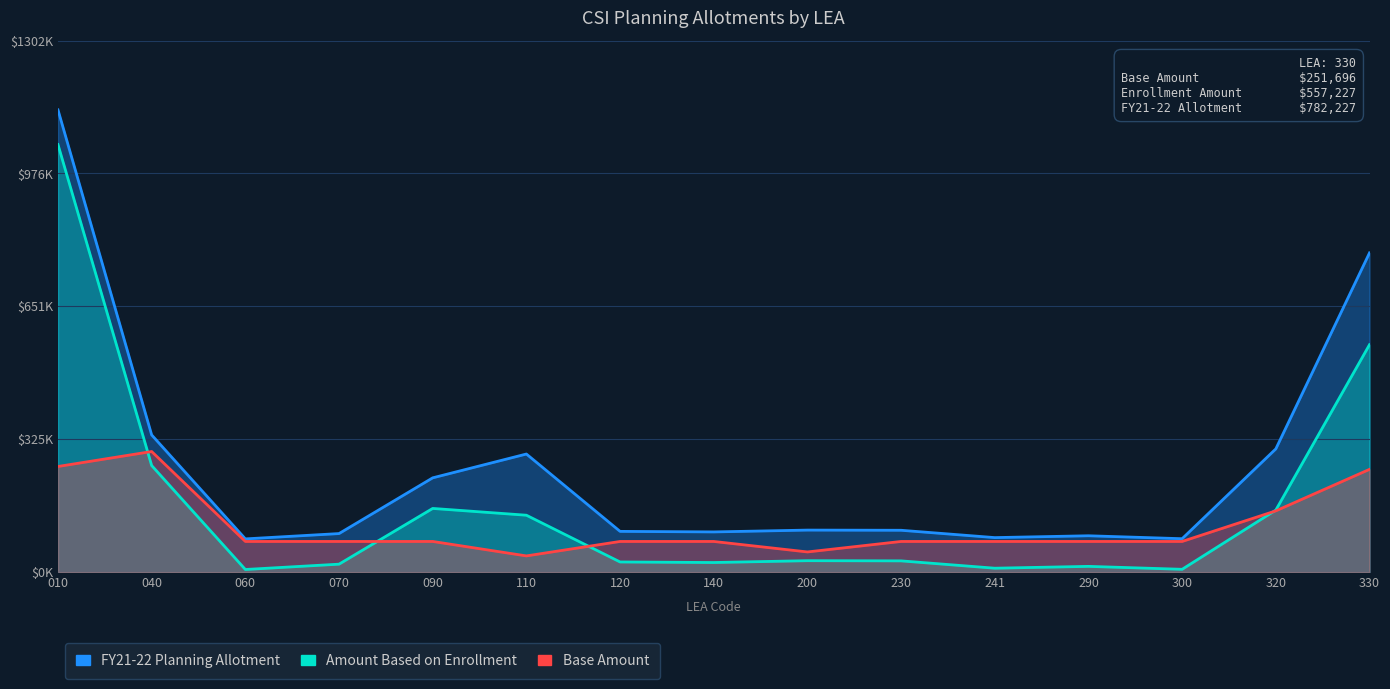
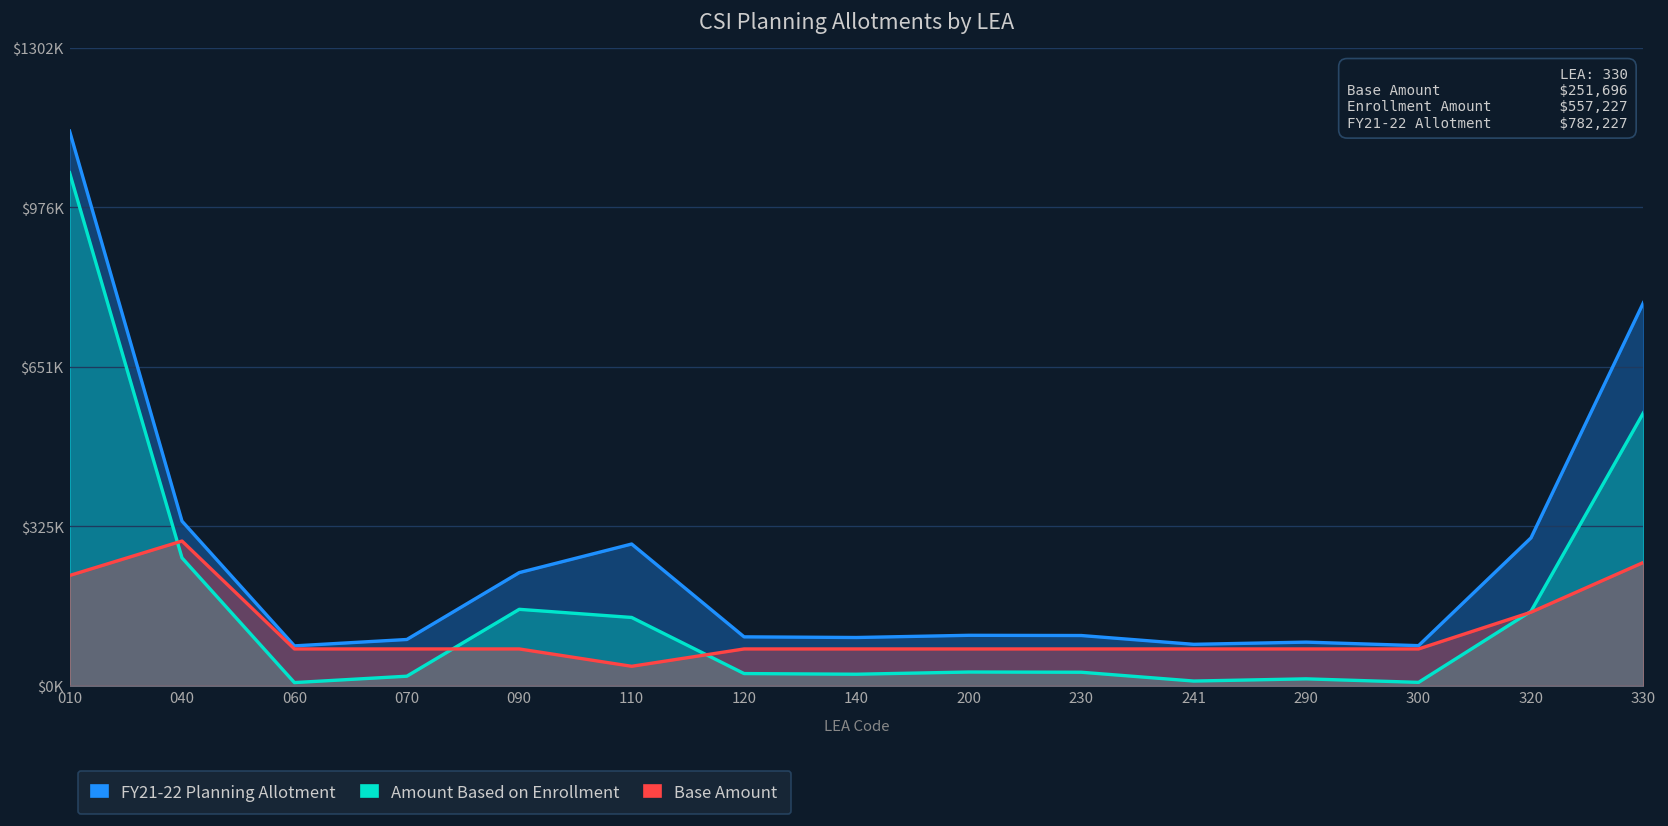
Base Amount, 010: $260000 -> $230000
Base Amount, 200: $50000 -> $80000
